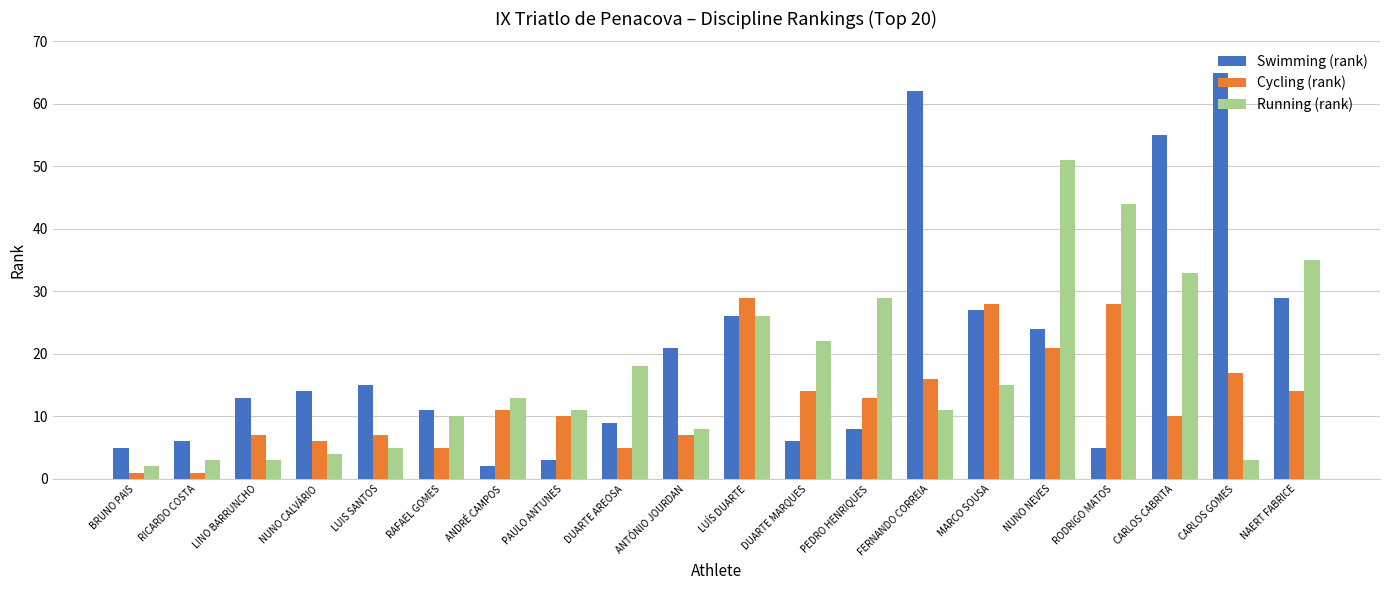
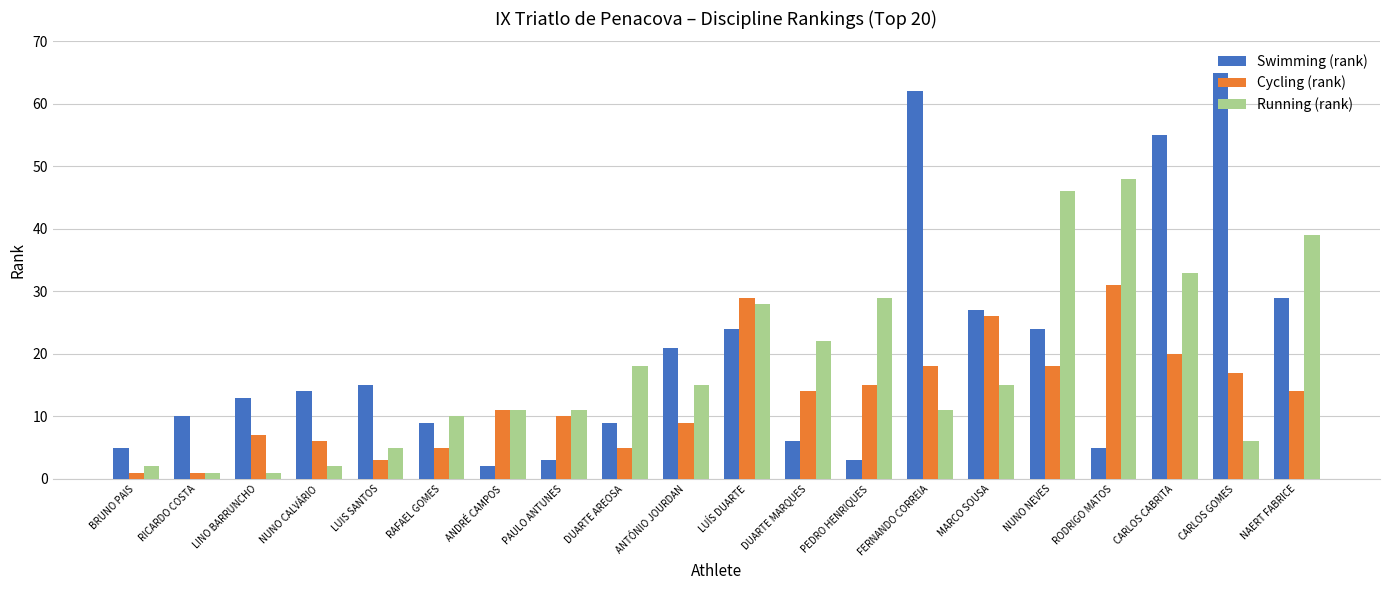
Swimming (rank), RICARDO COSTA: 6 -> 10
Running (rank), RICARDO COSTA: 3 -> 1
Running (rank), LINO BARRUNCHO: 3 -> 1
Running (rank), NUNO CALVÁRIO: 4 -> 2
Cycling (rank), LUIS SANTOS: 7 -> 3
Swimming (rank), RAFAEL GOMES: 11 -> 9
Running (rank), ANDRÉ CAMPOS: 13 -> 11
Cycling (rank), ANTÓNIO JOURDAN: 7 -> 9
Running (rank), ANTÓNIO JOURDAN: 8 -> 15
Swimming (rank), LUÍS DUARTE: 26 -> 24
Running (rank), LUÍS DUARTE: 26 -> 28
Swimming (rank), PEDRO HENRIQUES: 8 -> 3
Cycling (rank), PEDRO HENRIQUES: 13 -> 15
Cycling (rank), FERNANDO CORREIA: 16 -> 18
Cycling (rank), MARCO SOUSA: 28 -> 26
Cycling (rank), NUNO NEVES: 21 -> 18
Running (rank), NUNO NEVES: 51 -> 46
Cycling (rank), RODRIGO MATOS: 28 -> 31
Running (rank), RODRIGO MATOS: 44 -> 48
Cycling (rank), CARLOS CABRITA: 10 -> 20
Running (rank), CARLOS GOMES: 3 -> 6
Running (rank), NAERT FABRICE: 35 -> 39
